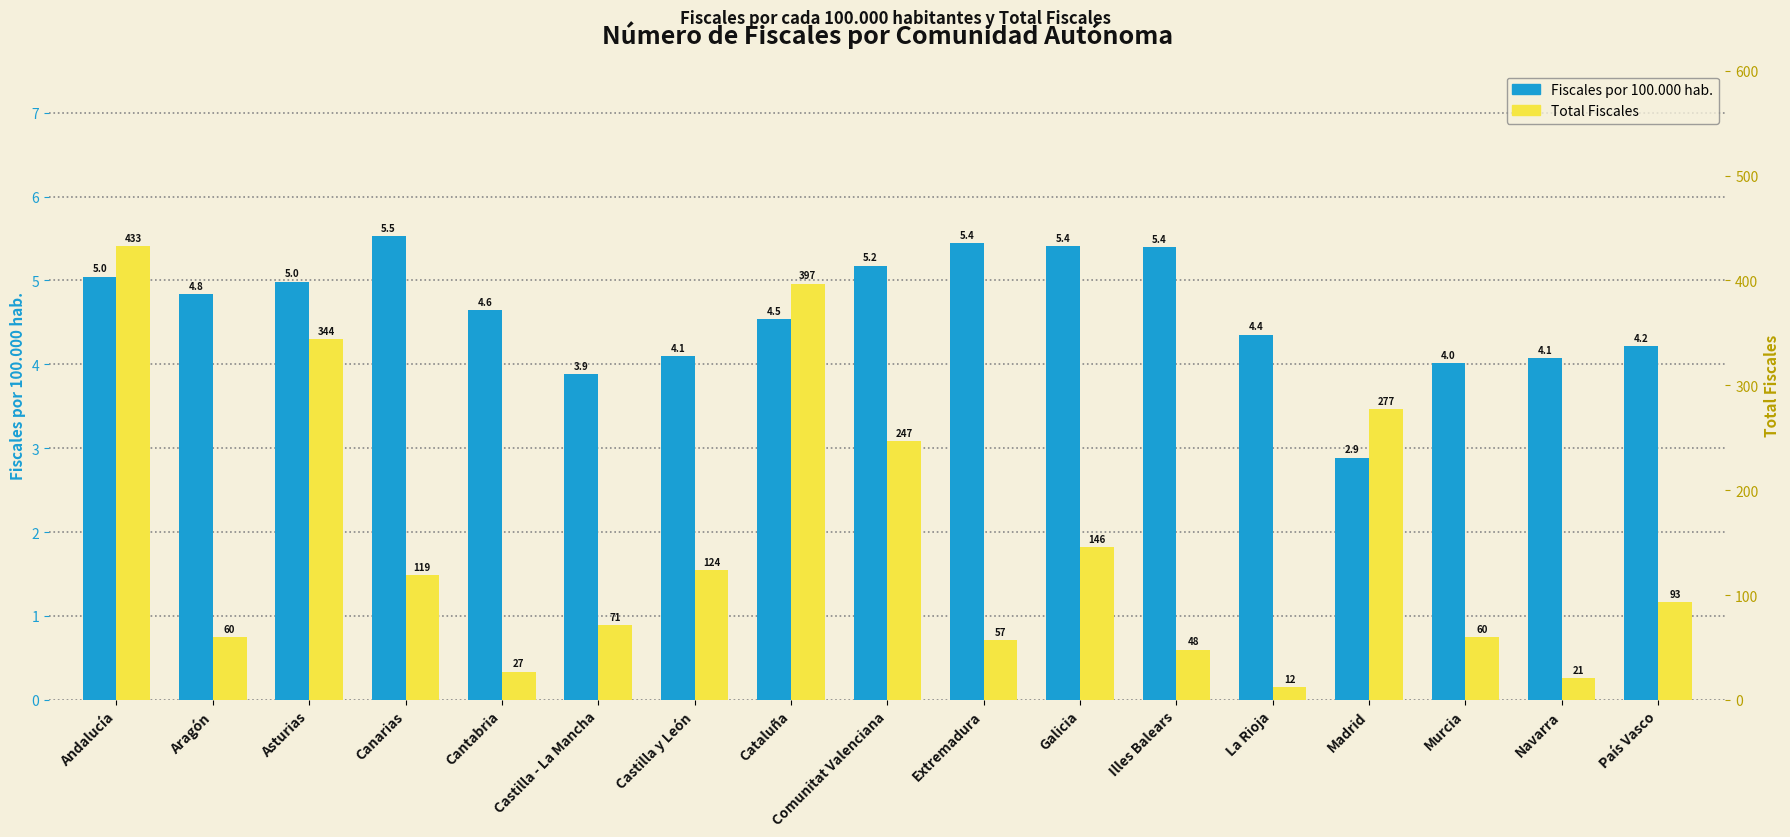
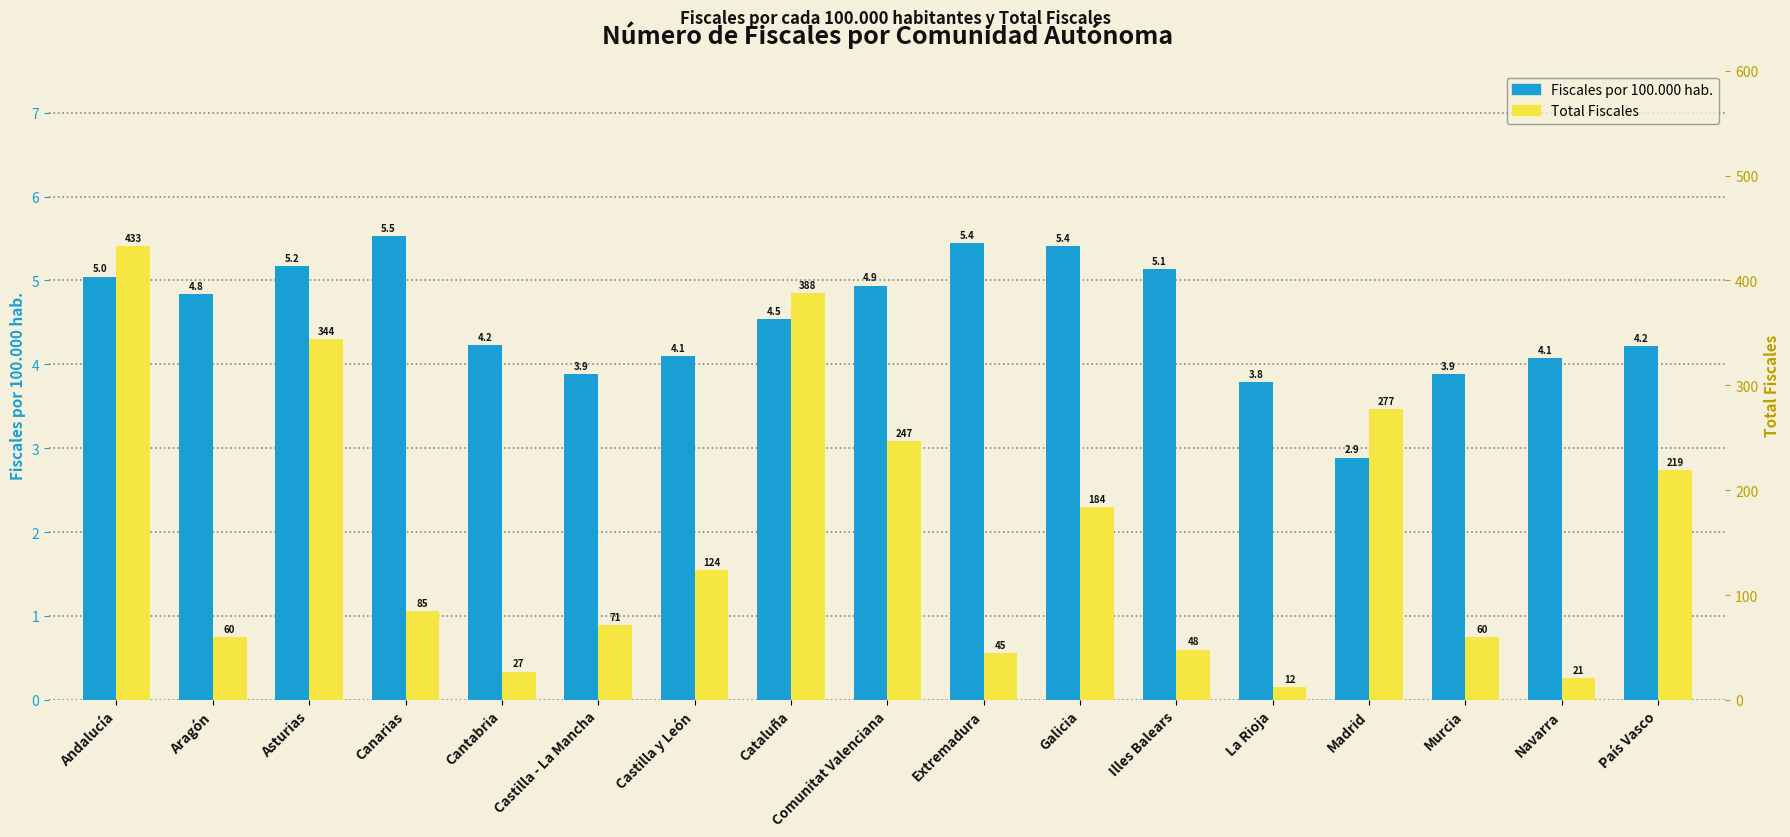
Fiscales por 100.000 hab., Asturias: 5.0 -> 5.2
Fiscales por 100.000 hab., Cantabria: 4.6 -> 4.2
Fiscales por 100.000 hab., Comunitat Valenciana: 5.2 -> 4.9
Fiscales por 100.000 hab., Illes Balears: 5.4 -> 5.1
Fiscales por 100.000 hab., La Rioja: 4.4 -> 3.8
Fiscales por 100.000 hab., Murcia: 4.0 -> 3.9
Total Fiscales, Canarias: 119 -> 85
Total Fiscales, Cataluña: 397 -> 388
Total Fiscales, Extremadura: 57 -> 45
Total Fiscales, Galicia: 146 -> 184
Total Fiscales, País Vasco: 93 -> 219
